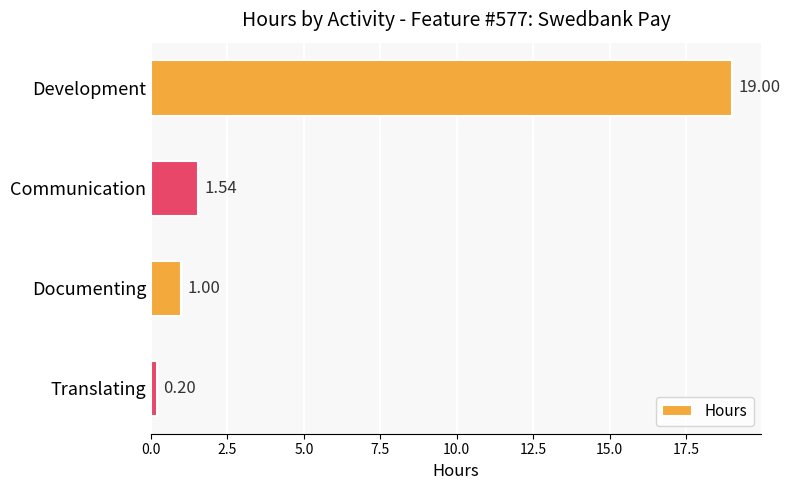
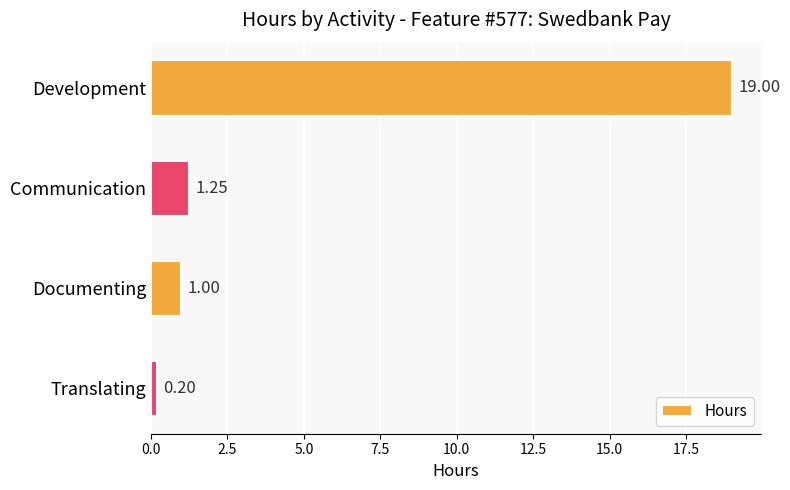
Communication: 1.54 -> 1.25
